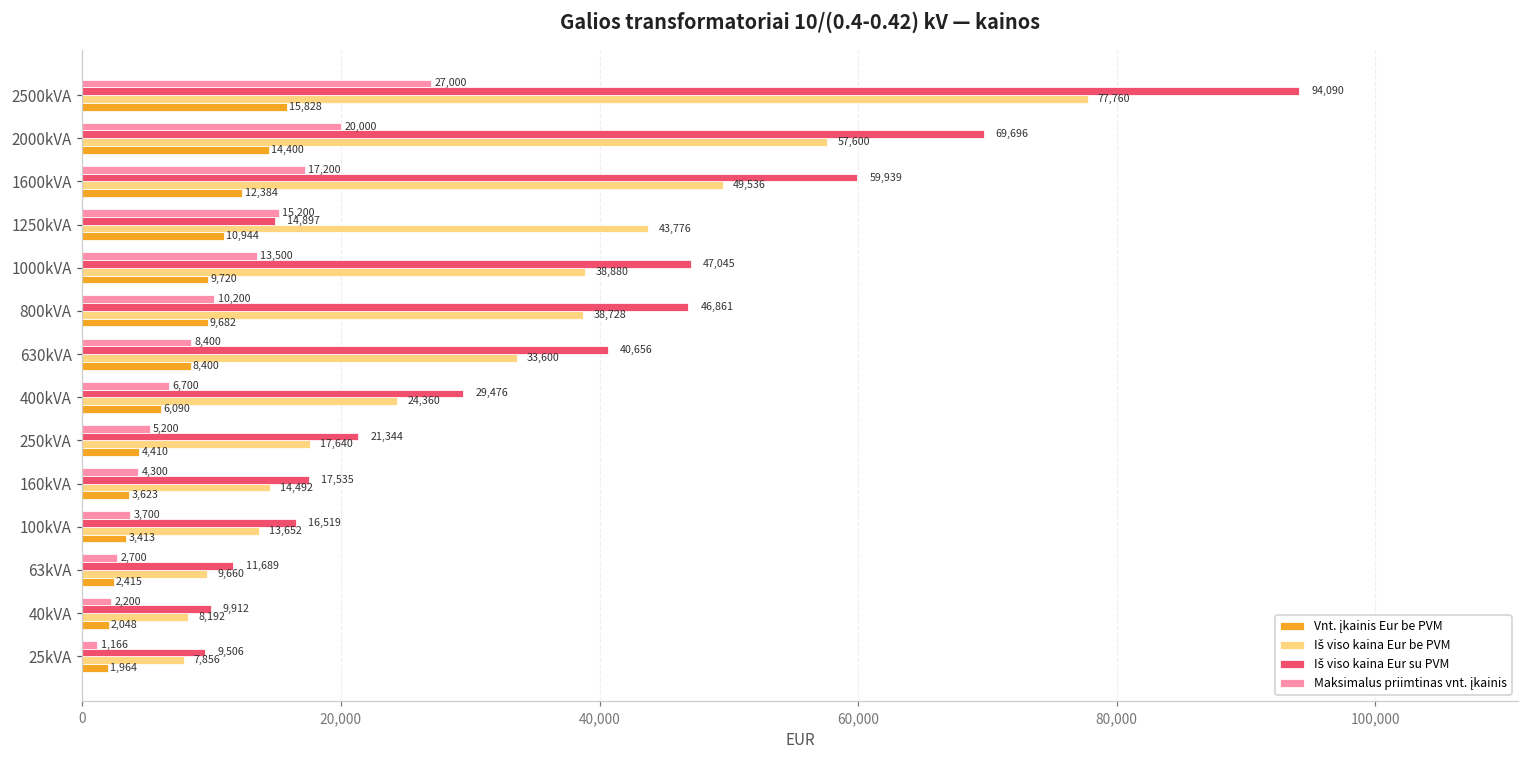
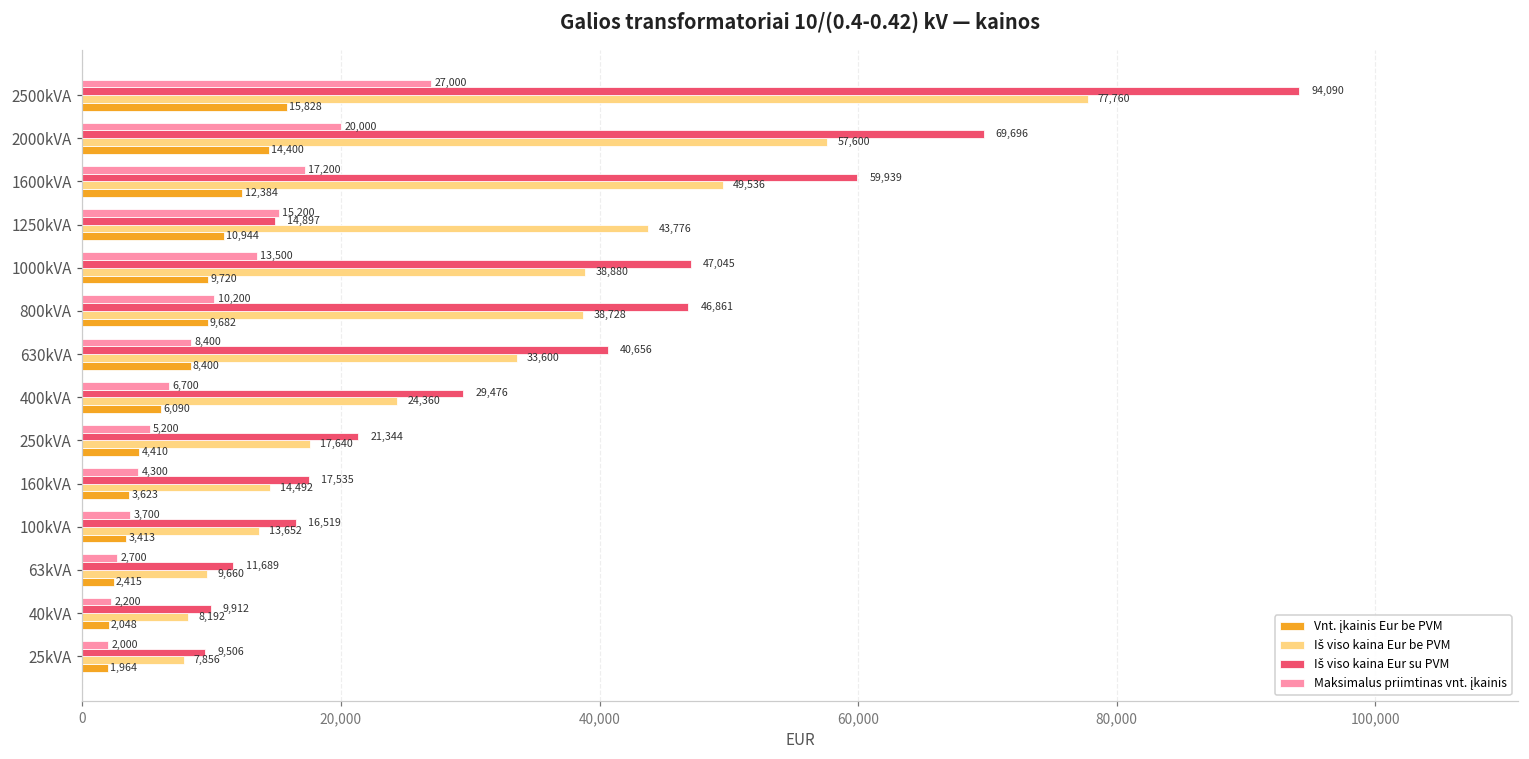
Maksimalus priimtinas vnt. įkainis, 25kVA: 1,166 -> 2,000
